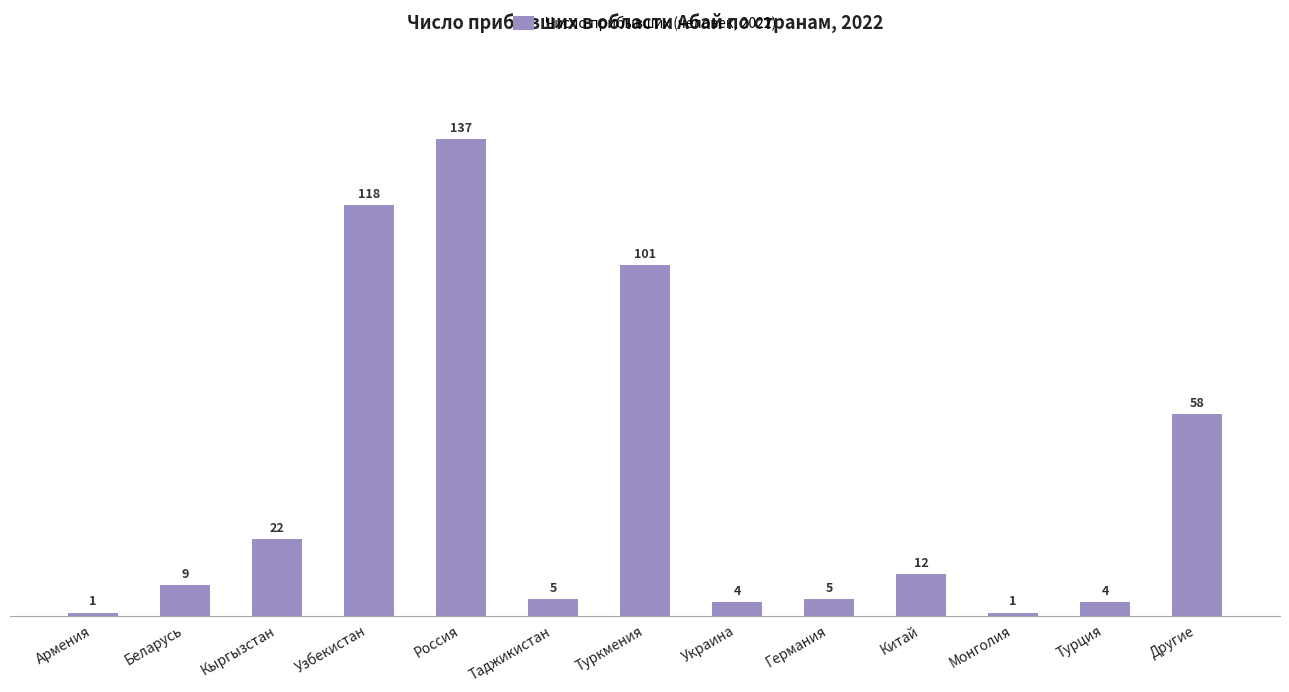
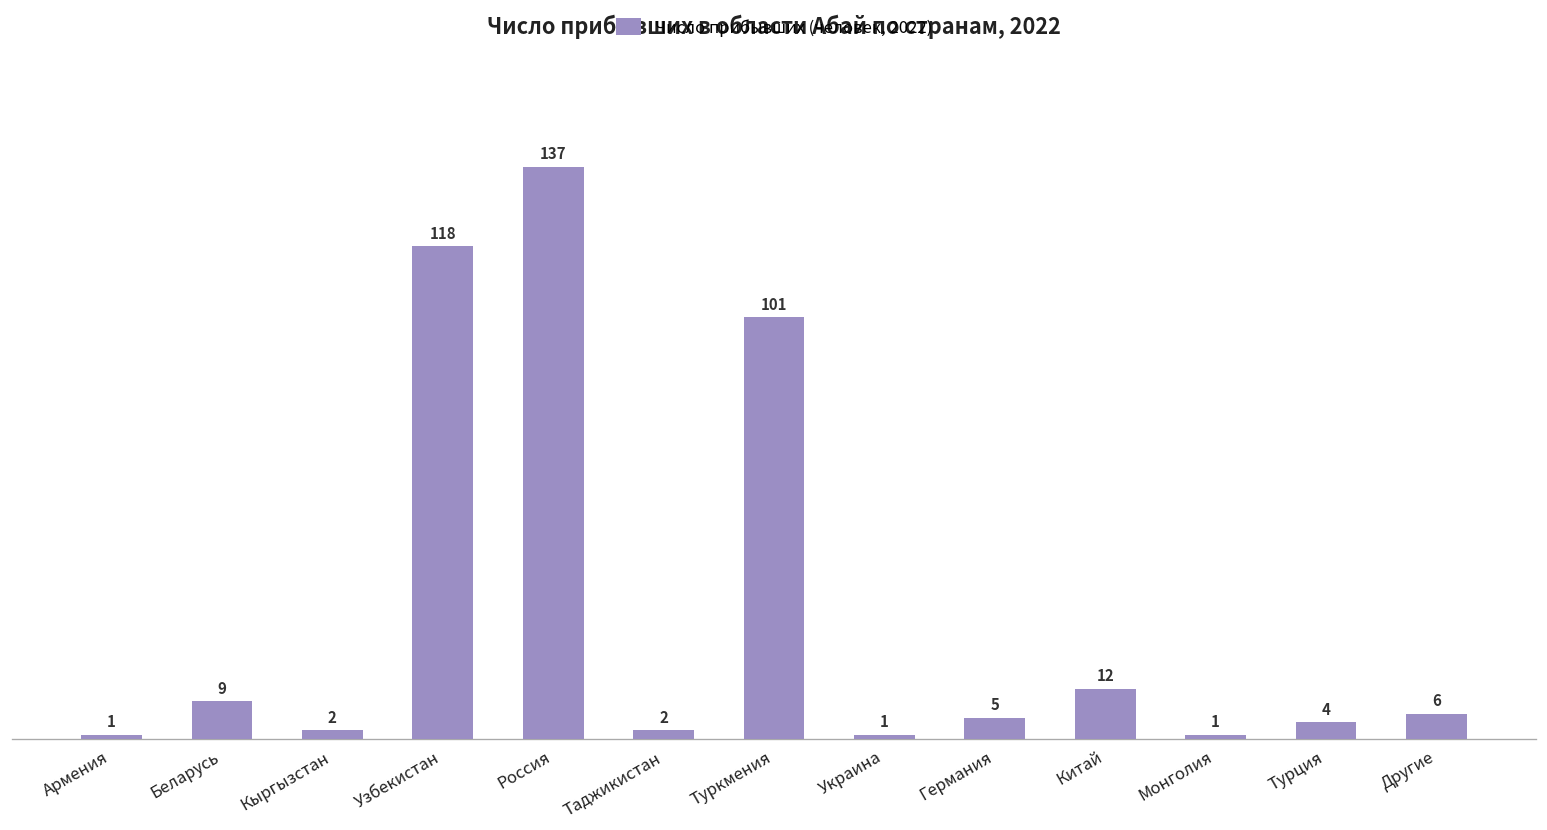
Кыргызстан: 22 -> 2
Таджикистан: 5 -> 2
Украина: 4 -> 1
Другие: 58 -> 6
